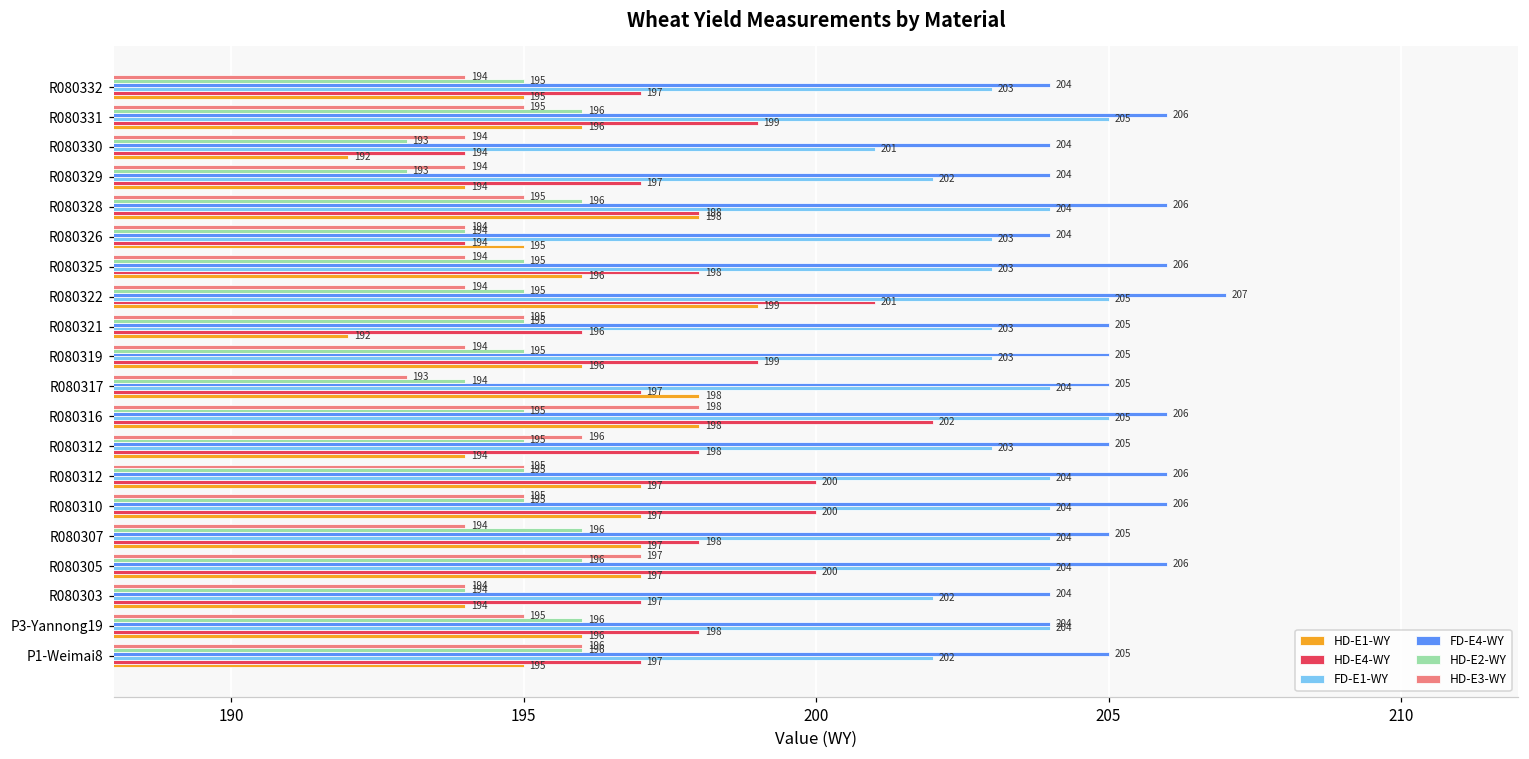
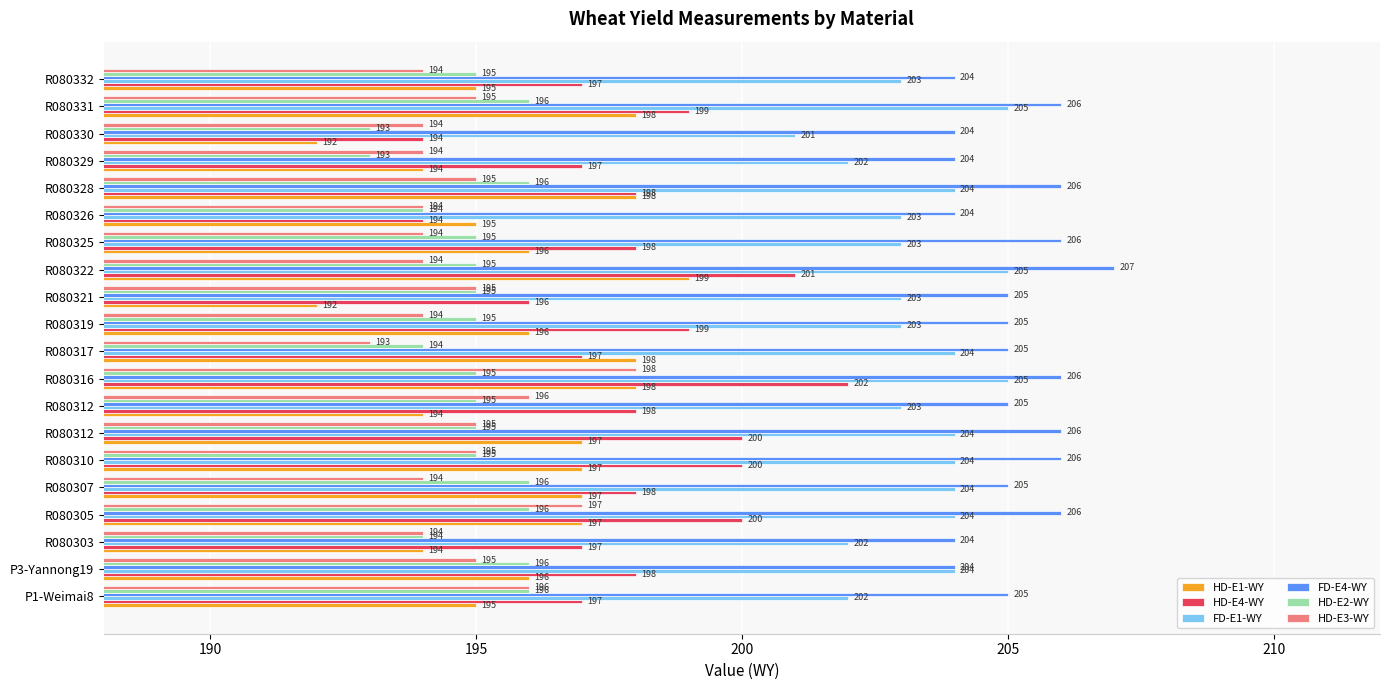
HD-E1-WY, R080331: 196 -> 198
